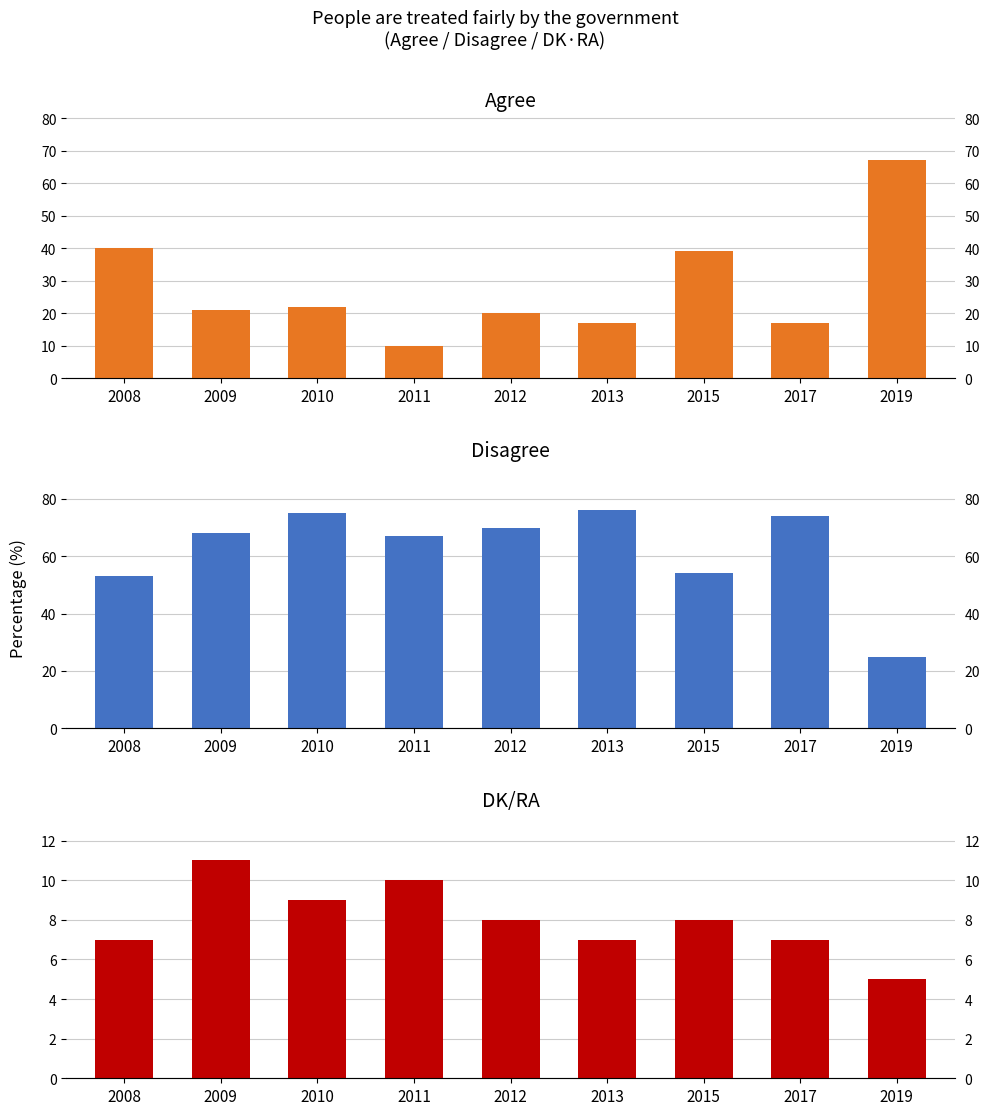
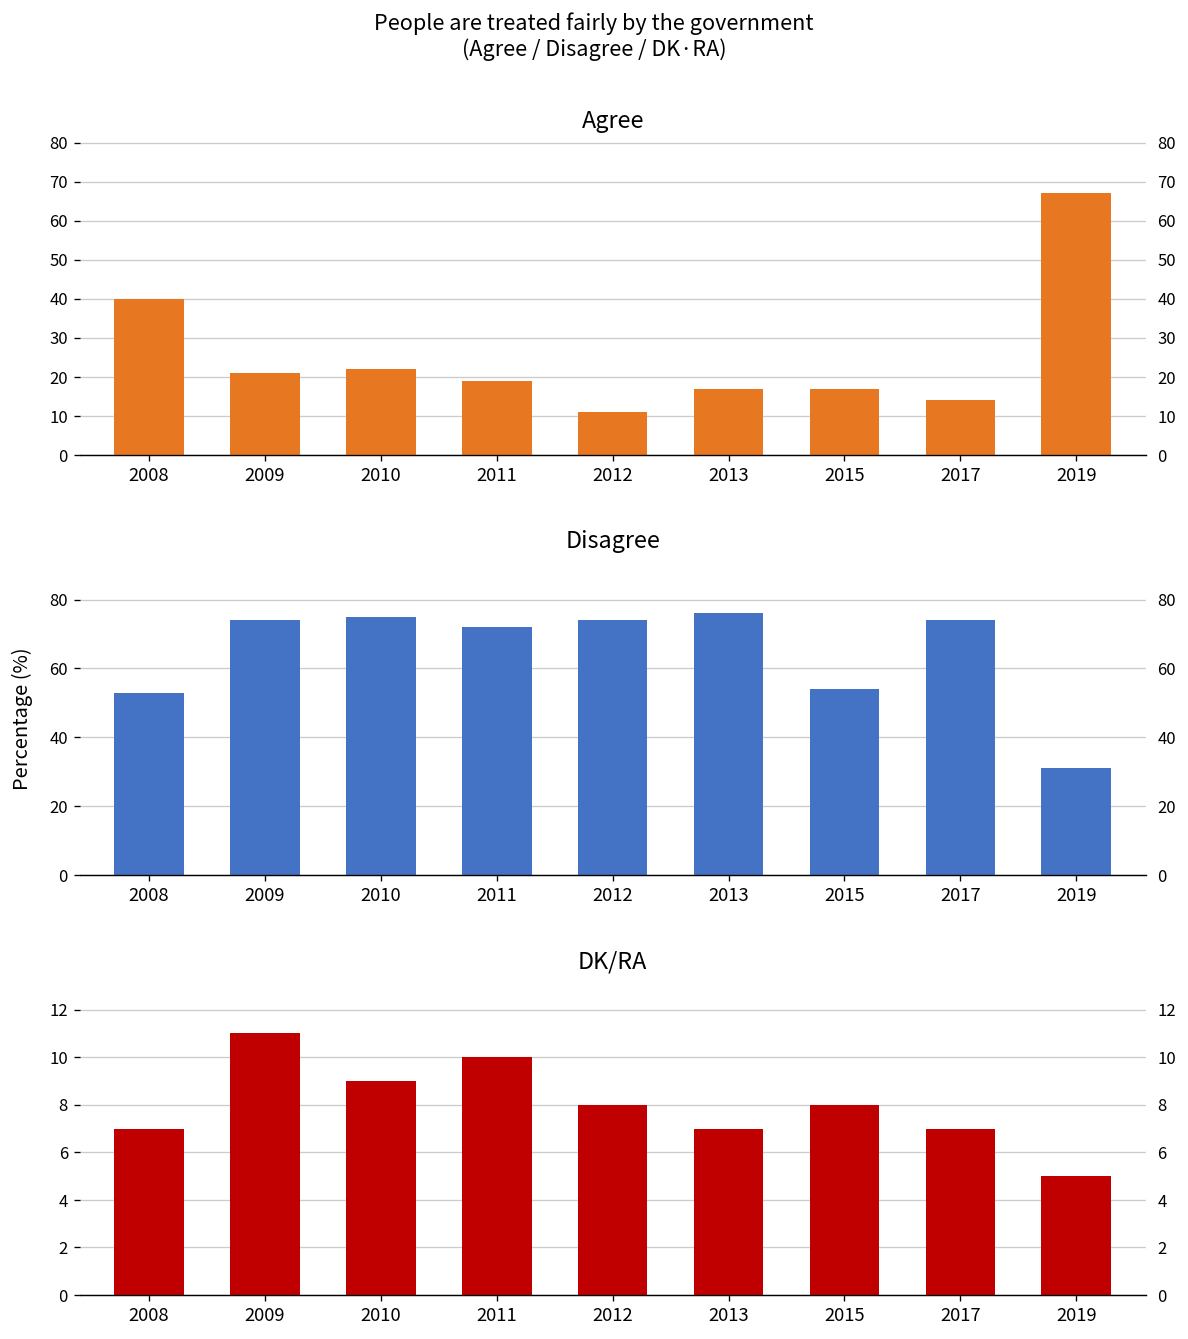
Agree, 2011: 10 -> 19
Agree, 2012: 20 -> 11
Agree, 2015: 39 -> 17
Agree, 2017: 17 -> 14
Disagree, 2009: 68 -> 74
Disagree, 2011: 67 -> 72
Disagree, 2012: 70 -> 74
Disagree, 2019: 25 -> 31
